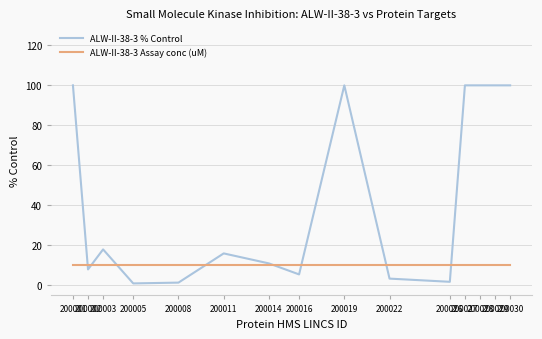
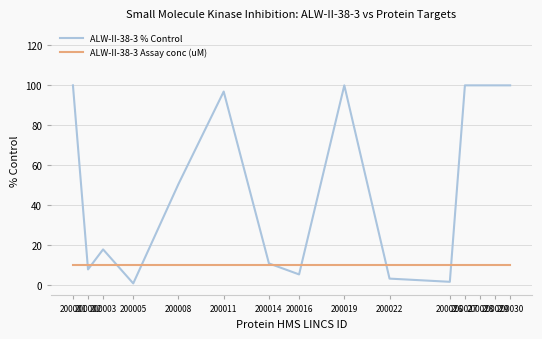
ALW-II-38-3 % Control, 200008: 1 -> 51
ALW-II-38-3 % Control, 200011: 16 -> 97
